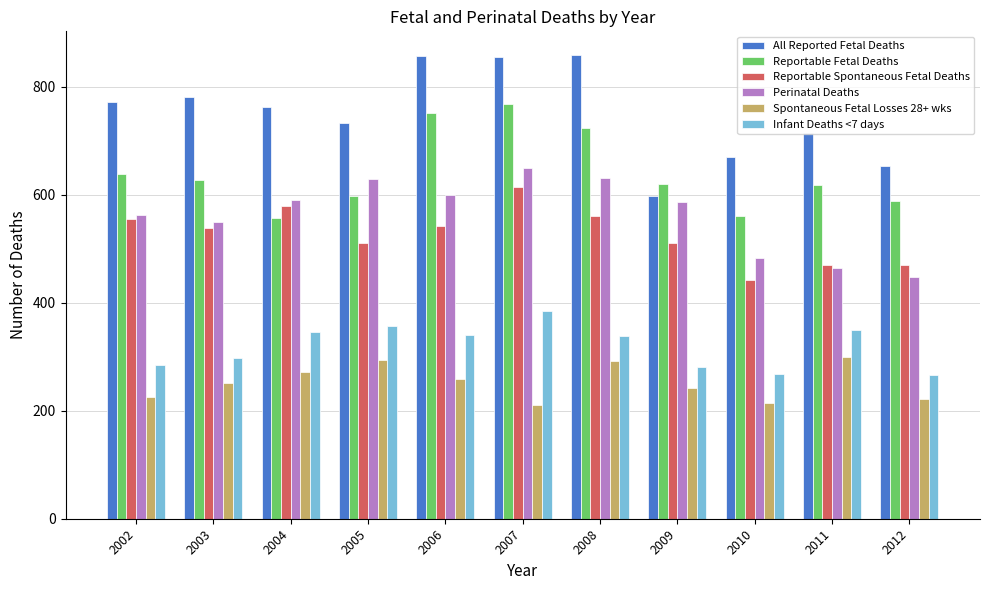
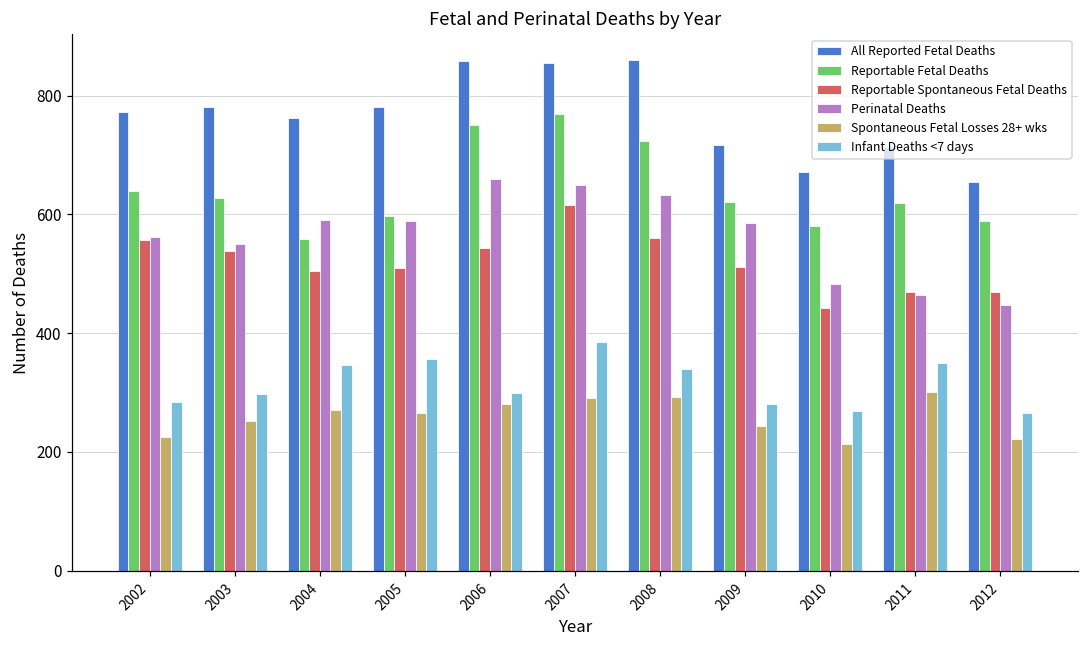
Reportable Spontaneous Fetal Deaths, 2004: 580 -> 510
All Reported Fetal Deaths, 2005: 730 -> 780
Perinatal Deaths, 2005: 630 -> 590
Spontaneous Fetal Losses 28+ wks, 2005: 300 -> 270
Perinatal Deaths, 2006: 600 -> 660
Spontaneous Fetal Losses 28+ wks, 2006: 260 -> 280
Infant Deaths <7 days, 2006: 340 -> 300
Spontaneous Fetal Losses 28+ wks, 2007: 210 -> 290
All Reported Fetal Deaths, 2009: 600 -> 720
Reportable Fetal Deaths, 2010: 560 -> 580
